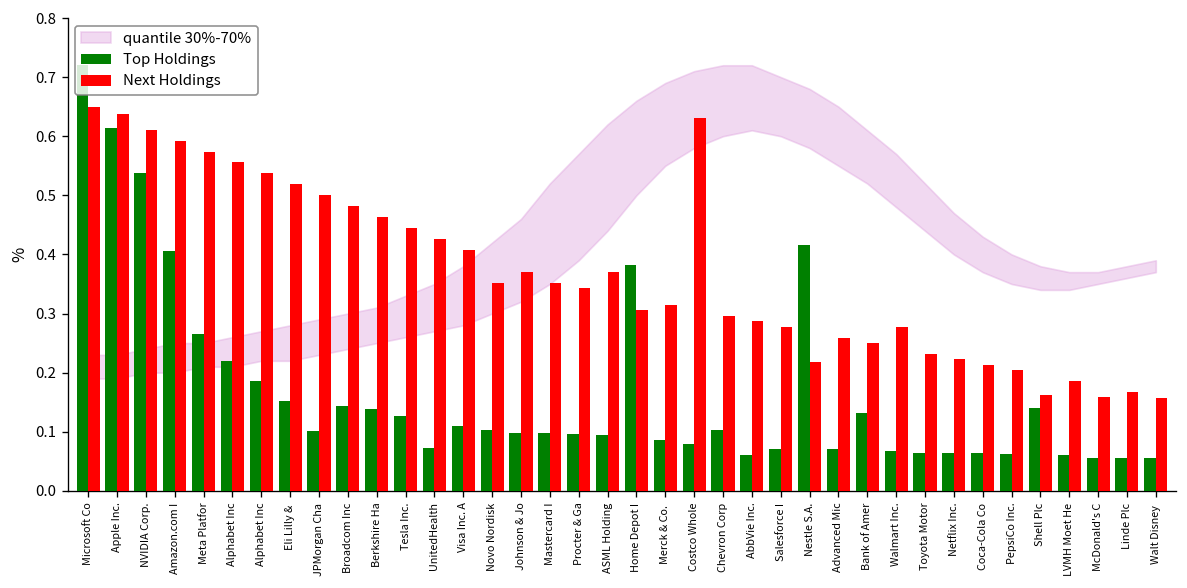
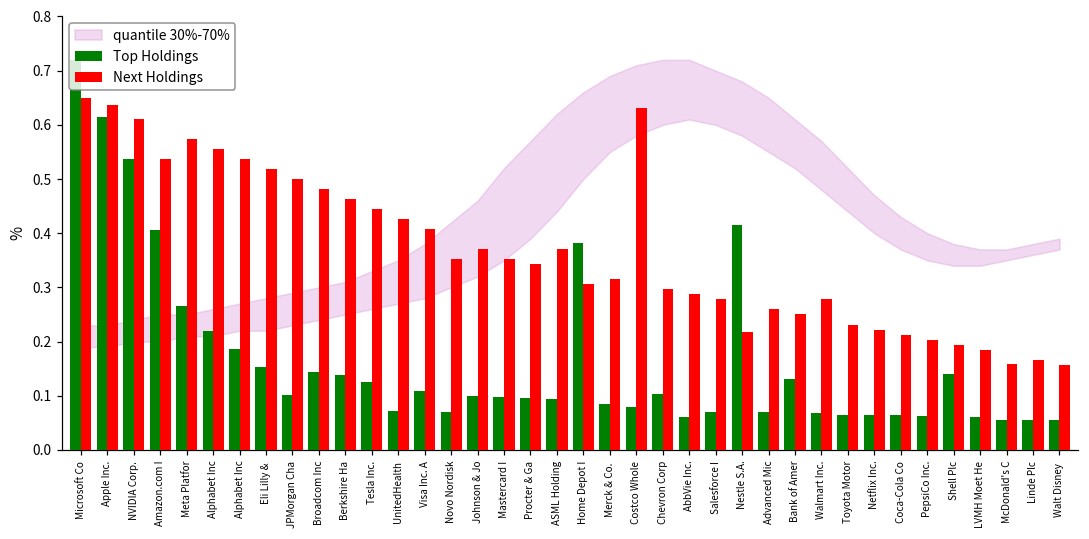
Next Holdings, Amazon.com I: 0.59 -> 0.54
Top Holdings, Novo Nordisk: 0.10 -> 0.07
Next Holdings, Shell Plc: 0.16 -> 0.19
